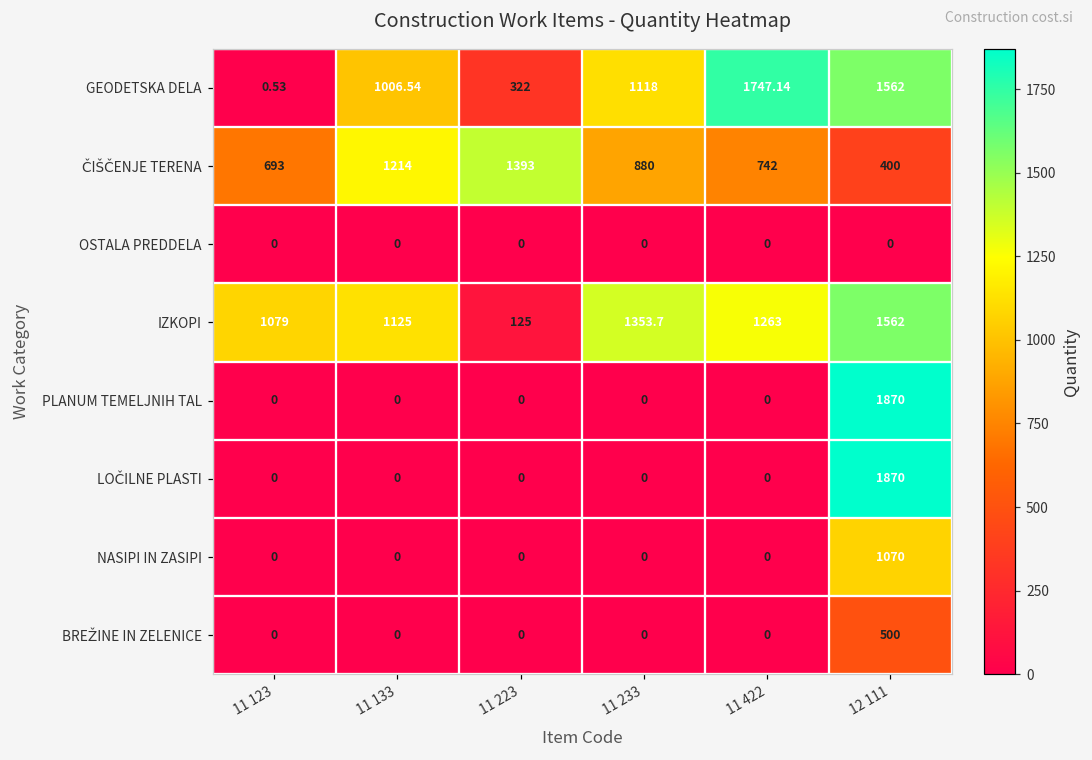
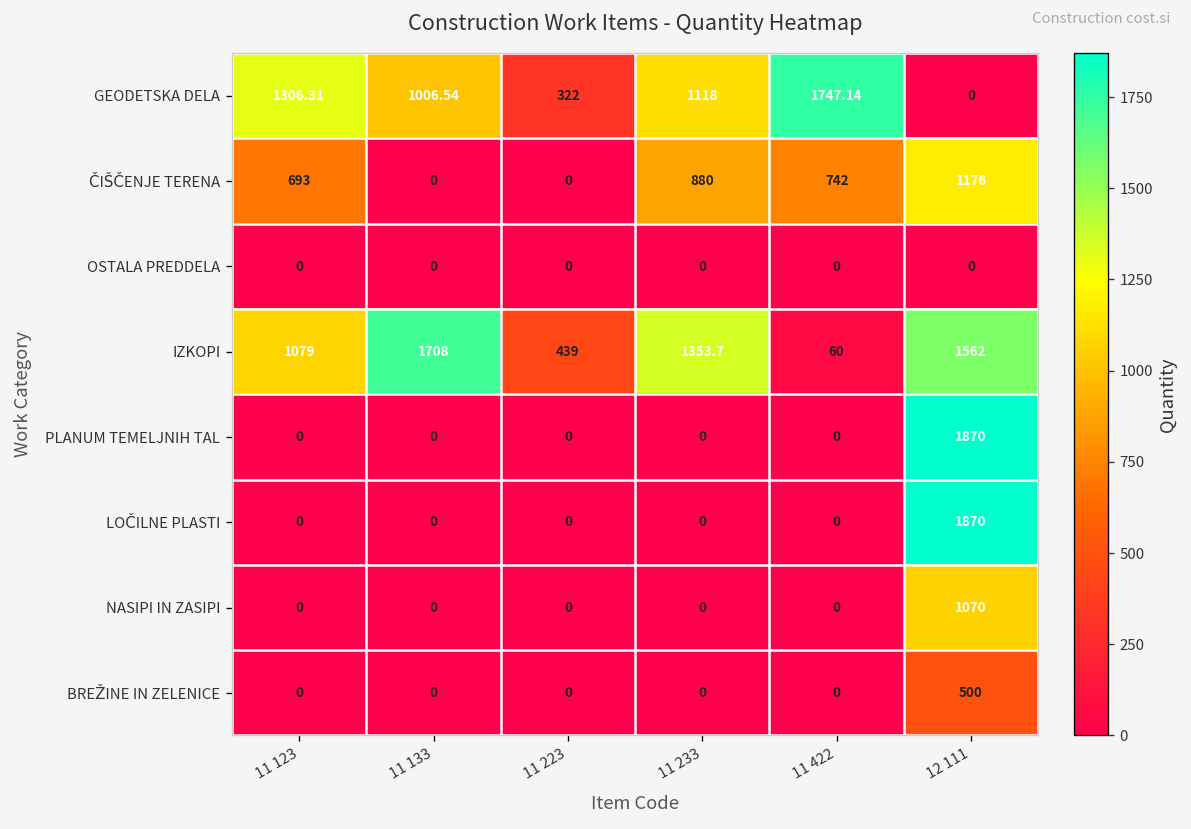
GEODETSKA DELA, 11 123: 0.53 -> 1306.31
GEODETSKA DELA, 12 111: 1562 -> 0
ČIŠČENJE TERENA, 11 133: 1214 -> 0
ČIŠČENJE TERENA, 11 223: 1393 -> 0
ČIŠČENJE TERENA, 12 111: 400 -> 1176
IZKOPI, 11 133: 1125 -> 1708
IZKOPI, 11 223: 125 -> 439
IZKOPI, 11 422: 1263 -> 60
